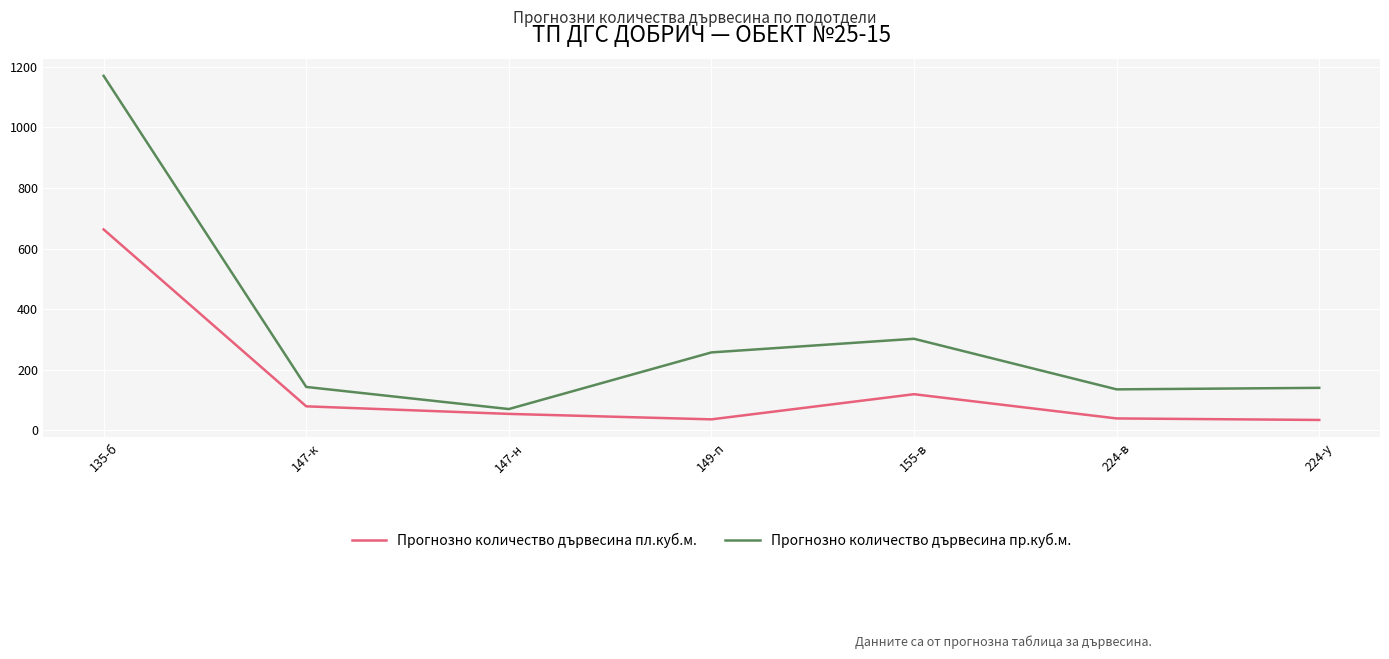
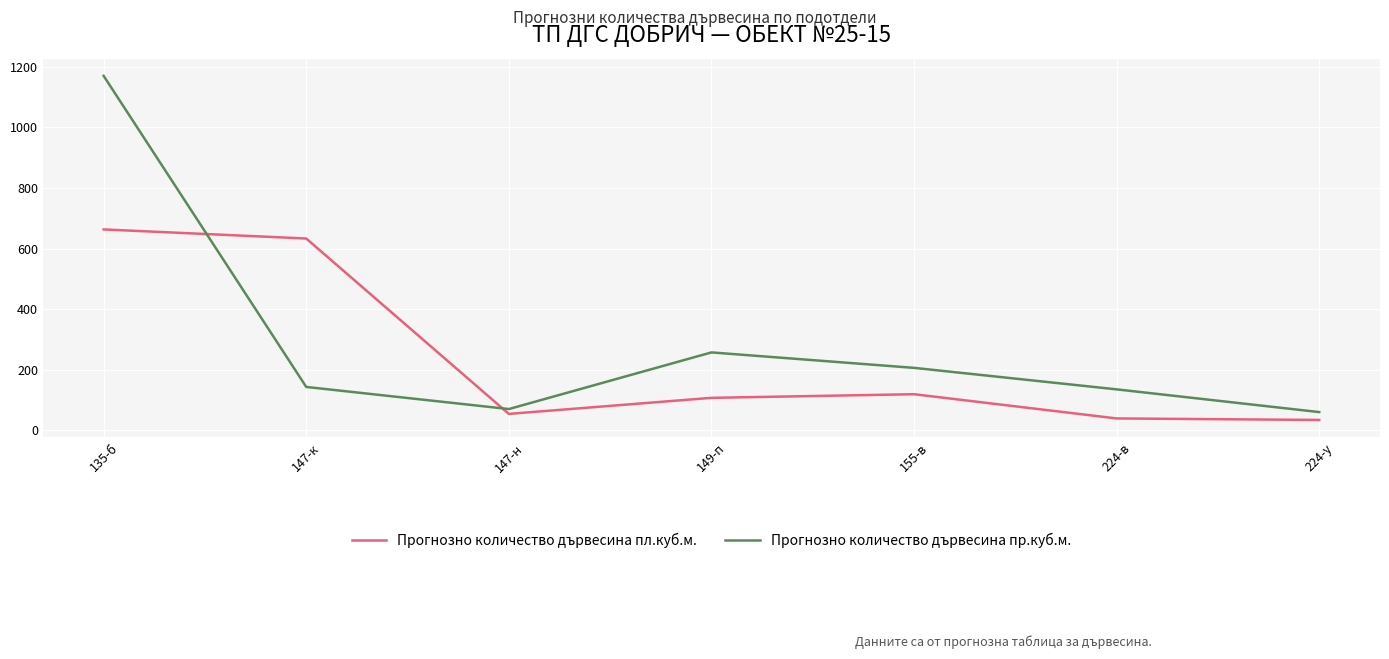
Прогнозно количество дървесина пл.куб.м., 147-к: 80 -> 630
Прогнозно количество дървесина пл.куб.м., 149-п: 40 -> 110
Прогнозно количество дървесина пр.куб.м., 155-в: 300 -> 210
Прогнозно количество дървесина пр.куб.м., 224-у: 140 -> 60
